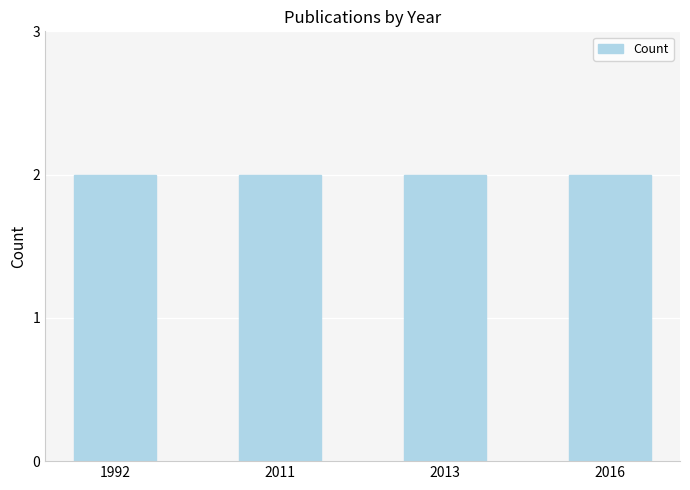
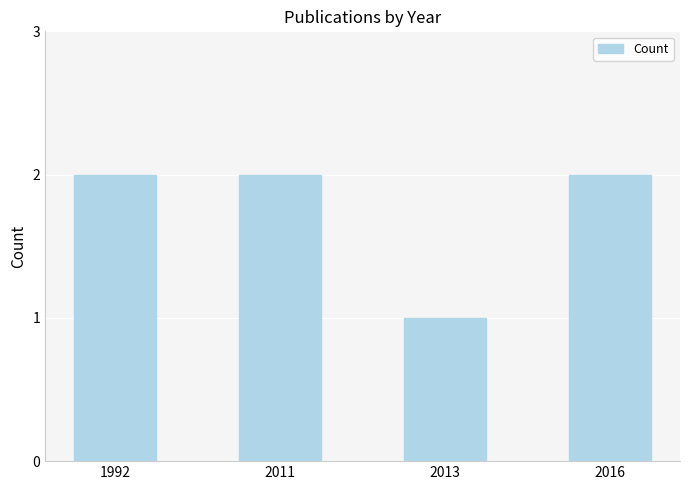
2013: 2 -> 1
